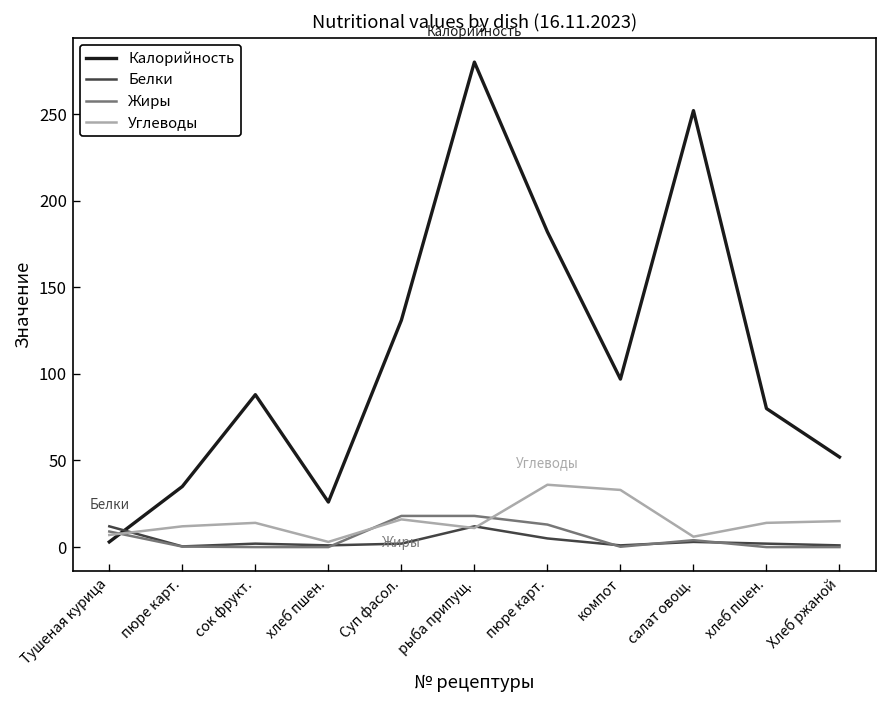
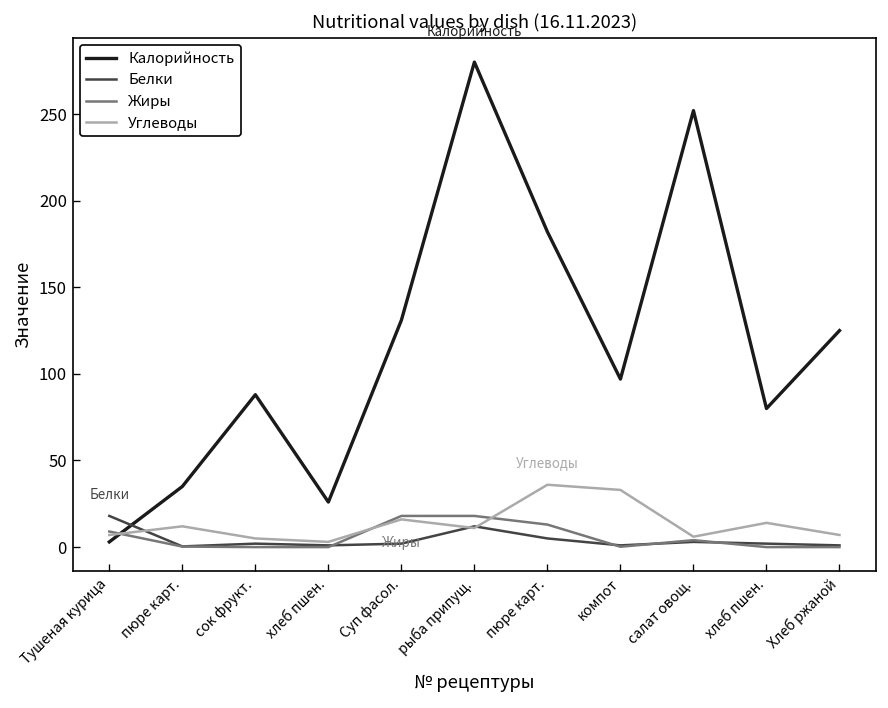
Белки, Тушеная курица: 12 -> 18
Углеводы, сок фрукт.: 14 -> 5
Калорийность, Хлеб ржаной: 52 -> 125
Углеводы, Хлеб ржаной: 15 -> 7
